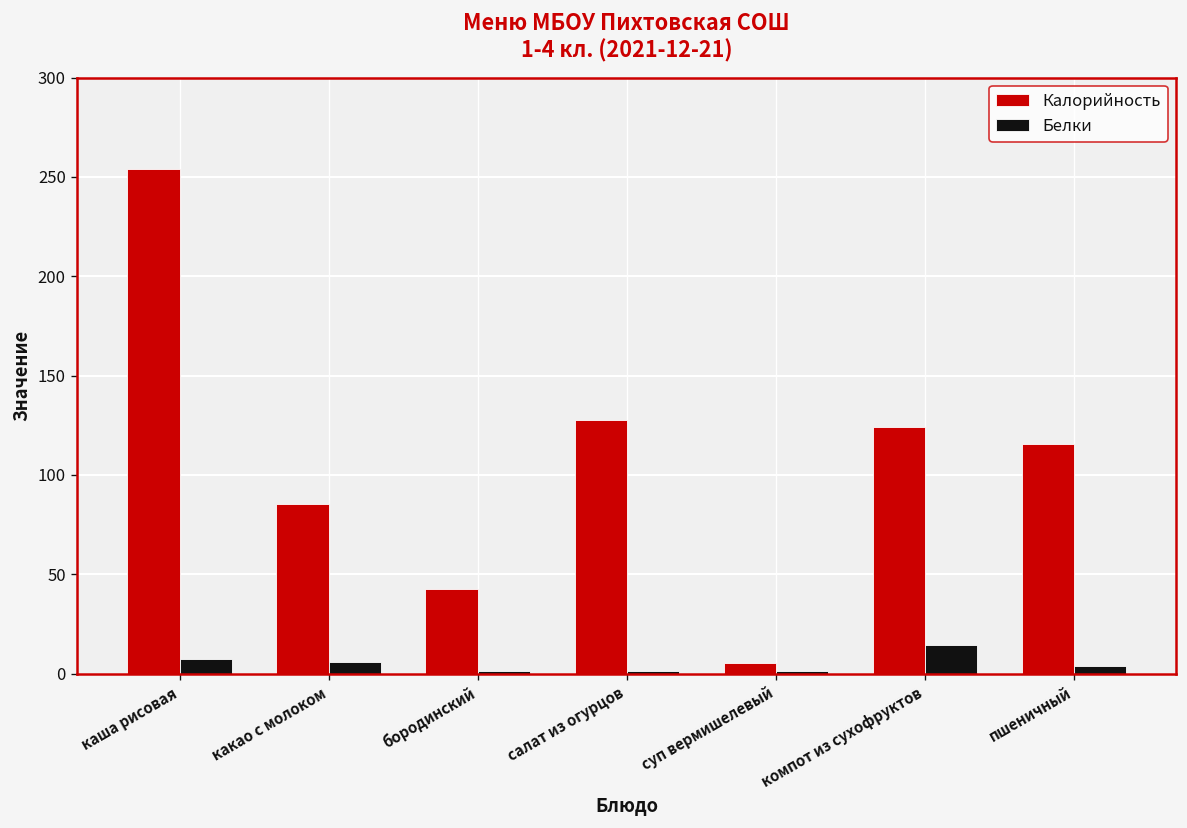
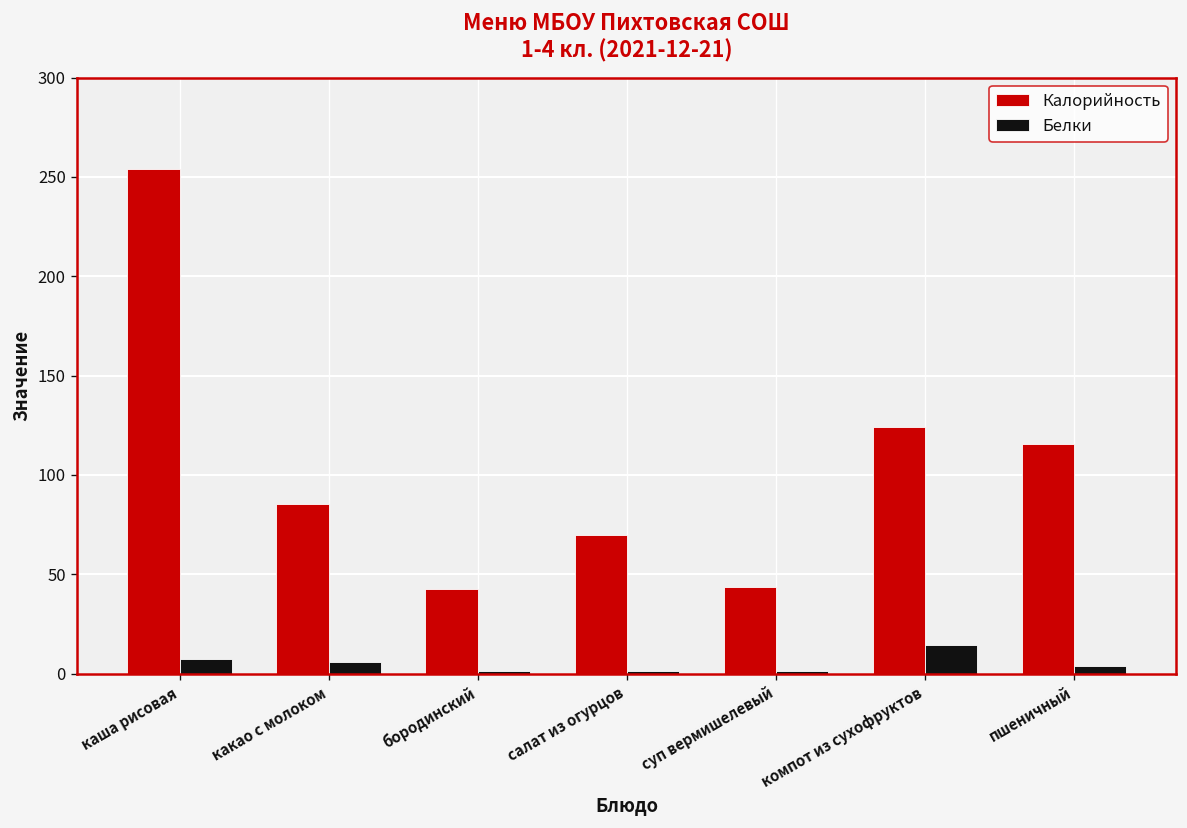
Калорийность, салат из огурцов: 128 -> 70
Калорийность, суп вермишелевый: 5 -> 43
